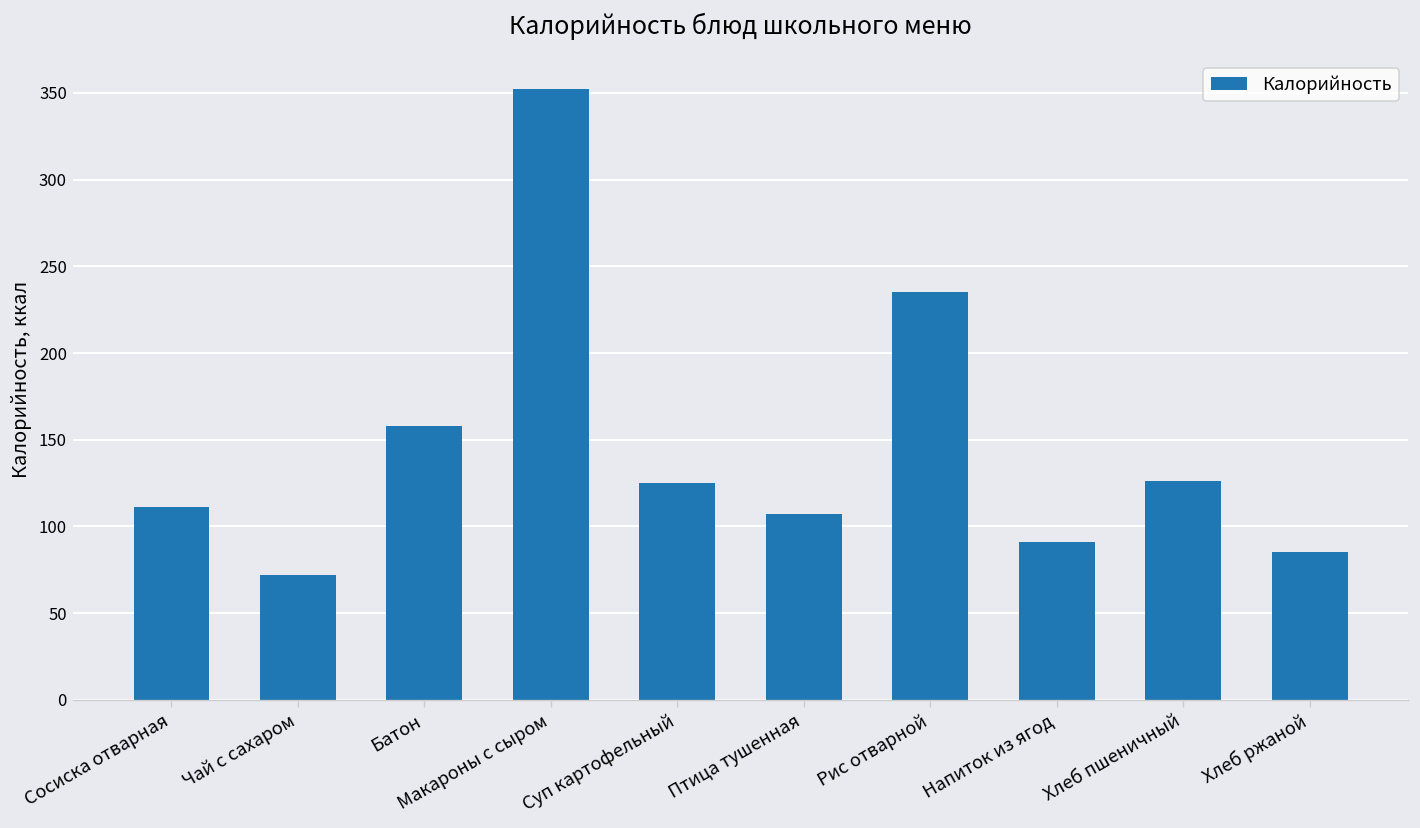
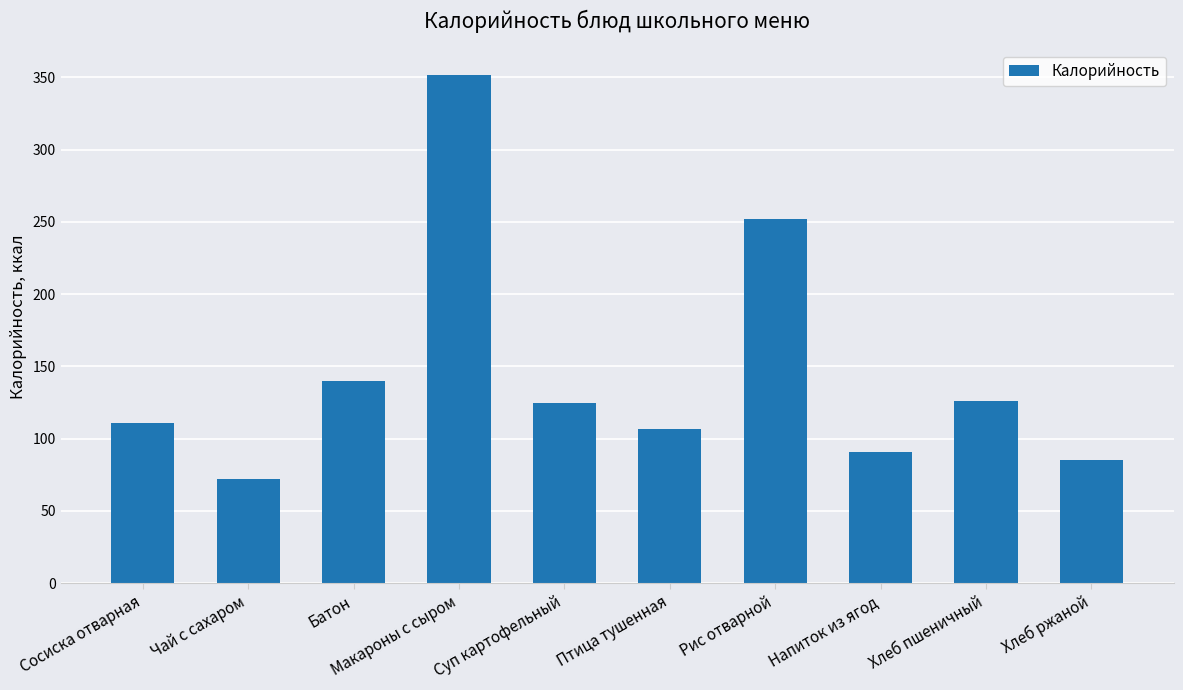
Батон: 158 -> 140
Рис отварной: 235 -> 252
